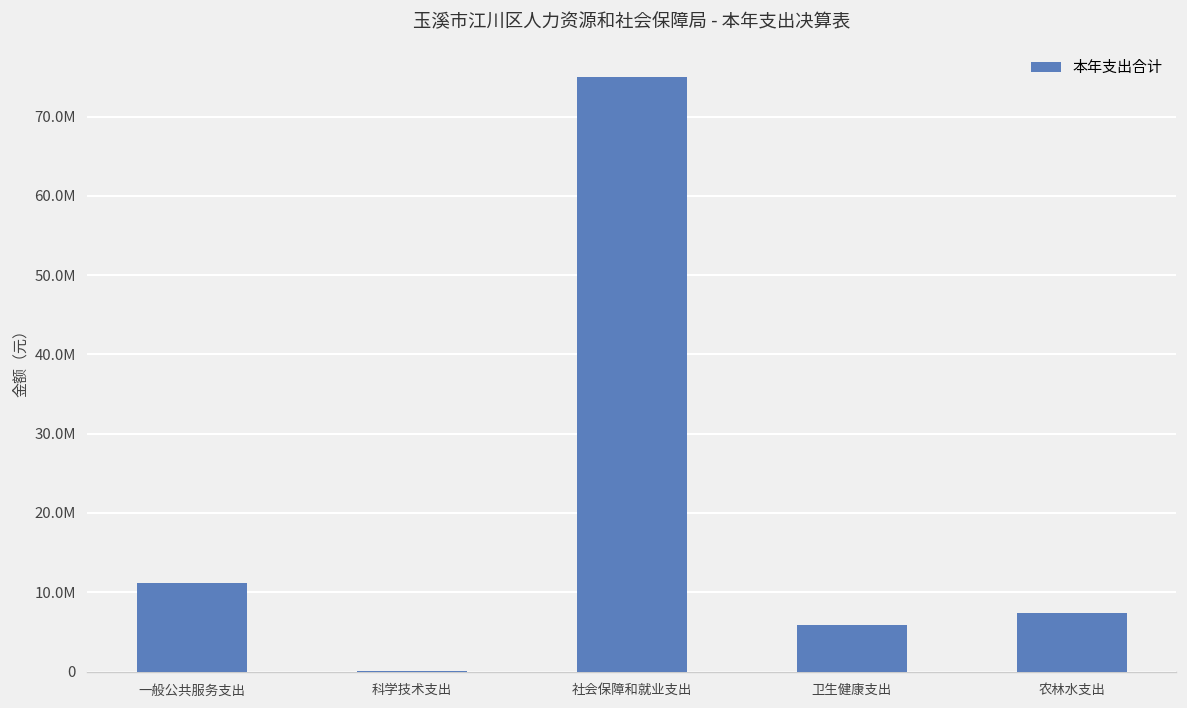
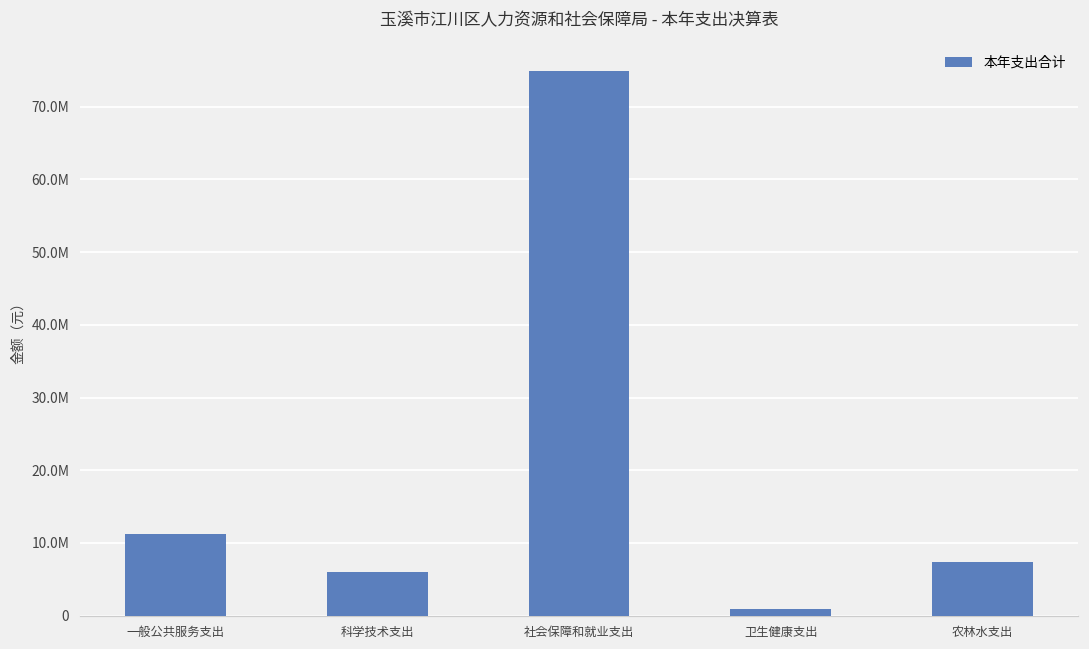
科学技术支出: 0 -> 6000000
卫生健康支出: 6000000 -> 1000000
